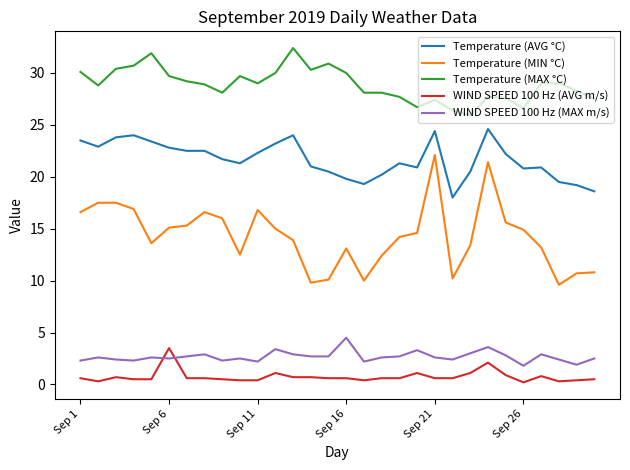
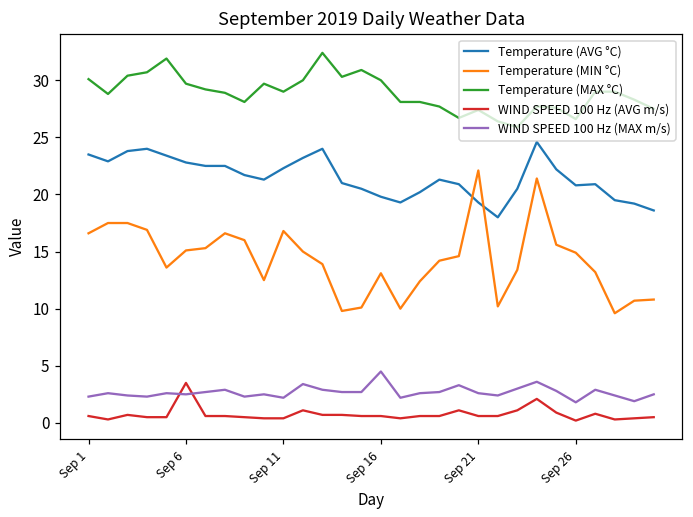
Temperature (AVG °C), Sep 21: 24.4 -> 19.3
